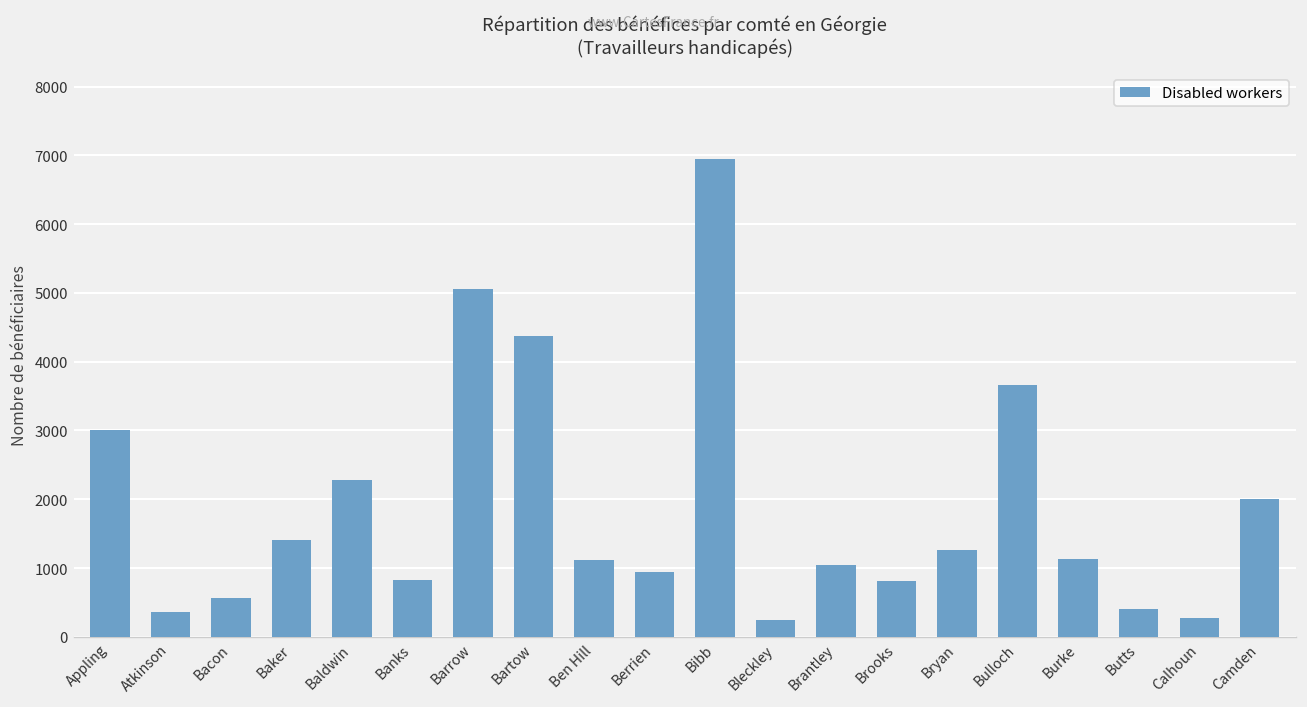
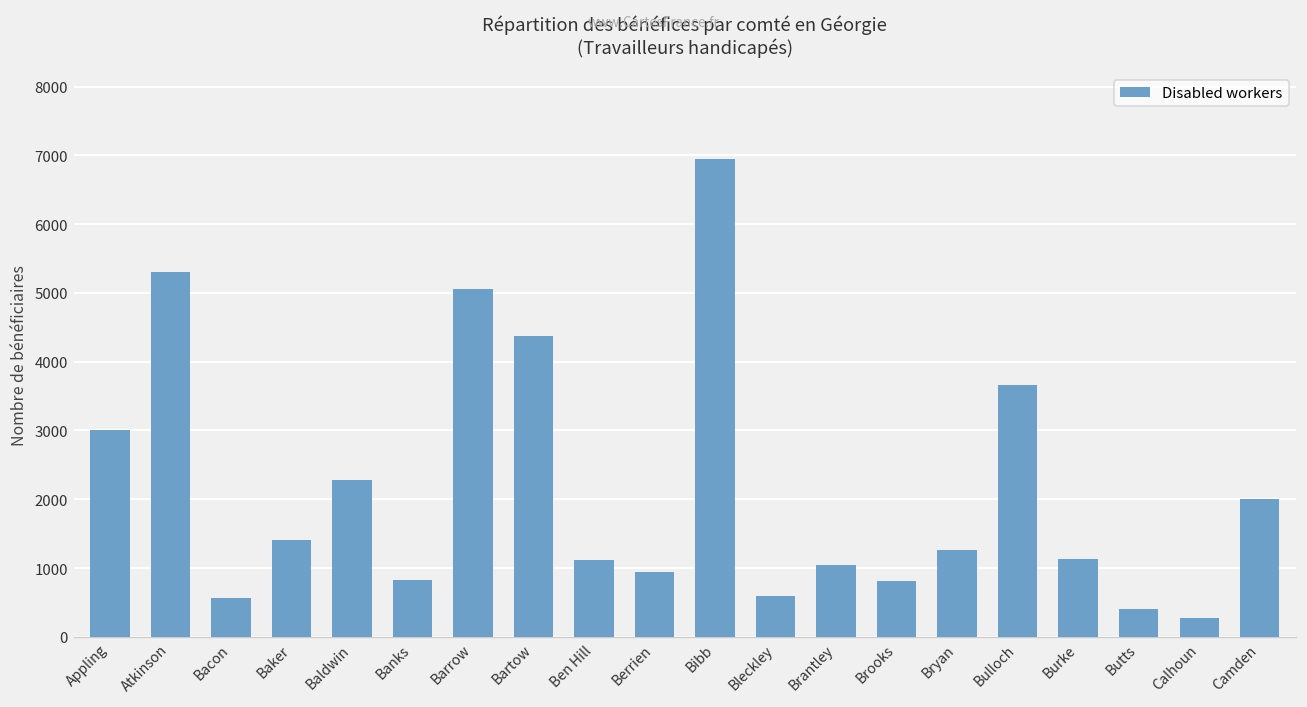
Atkinson: 400 -> 5300
Bleckley: 200 -> 600
